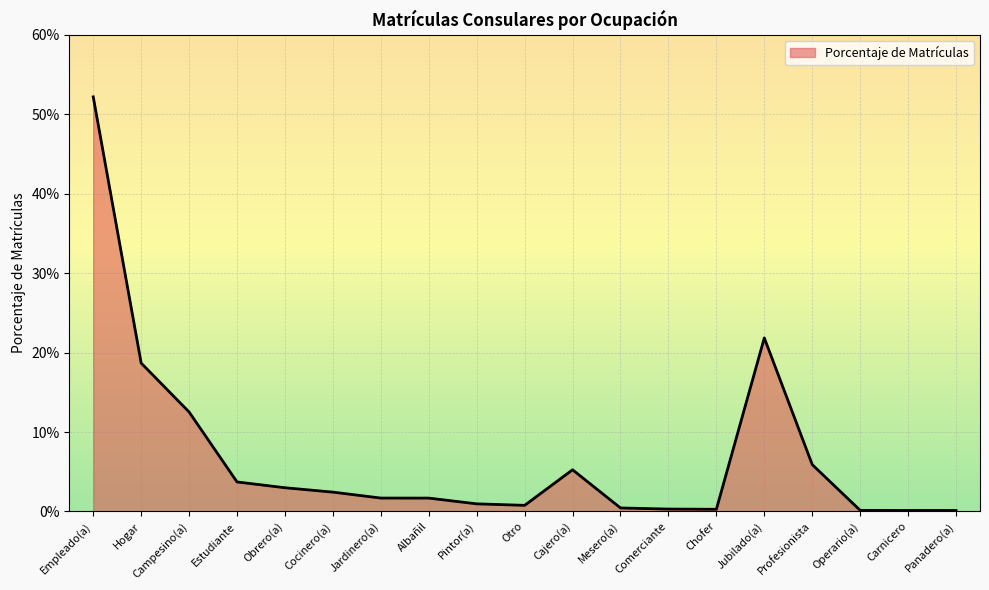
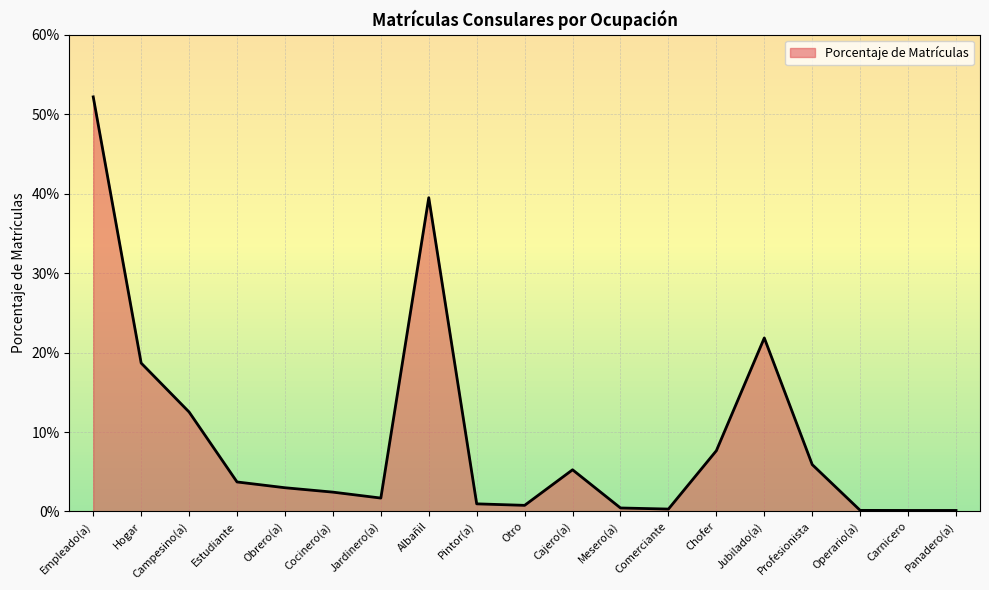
Albañil: 2% -> 39%
Chofer: 0% -> 8%
